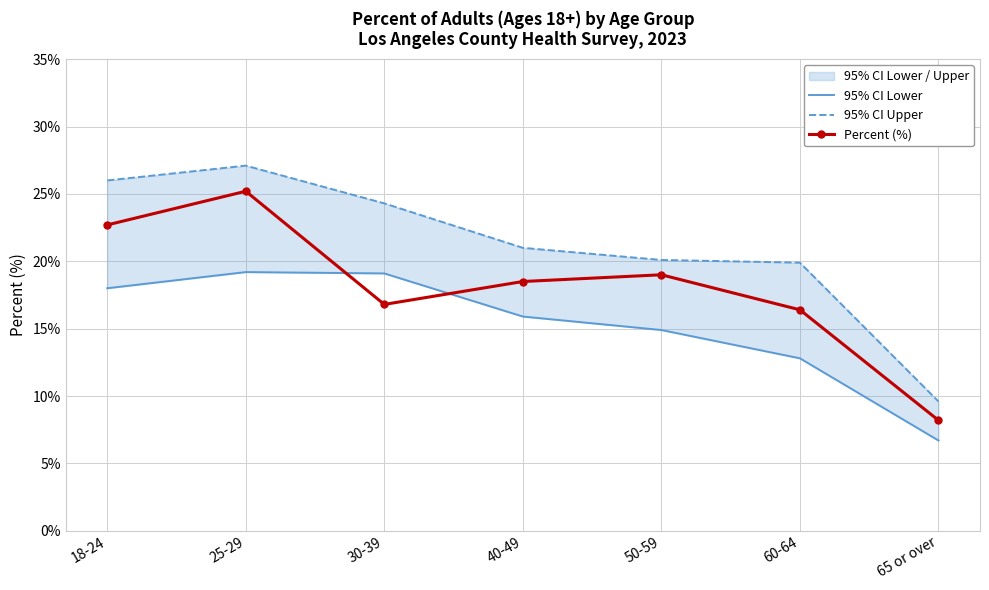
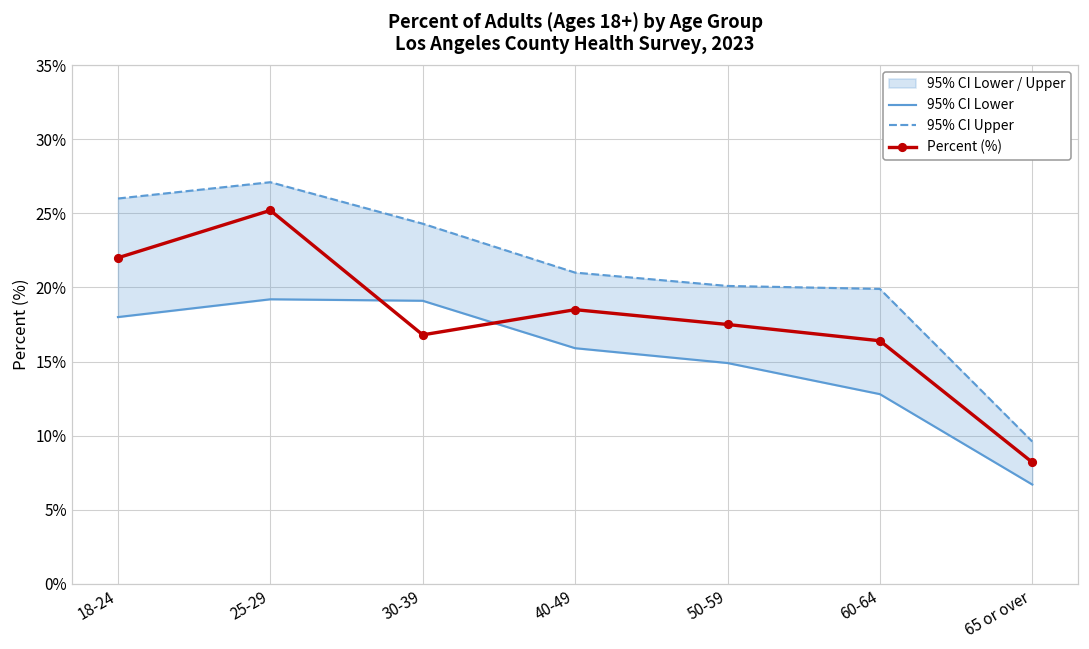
Percent (%), 18-24: 22.7% -> 22.0%
Percent (%), 50-59: 19.0% -> 17.5%
